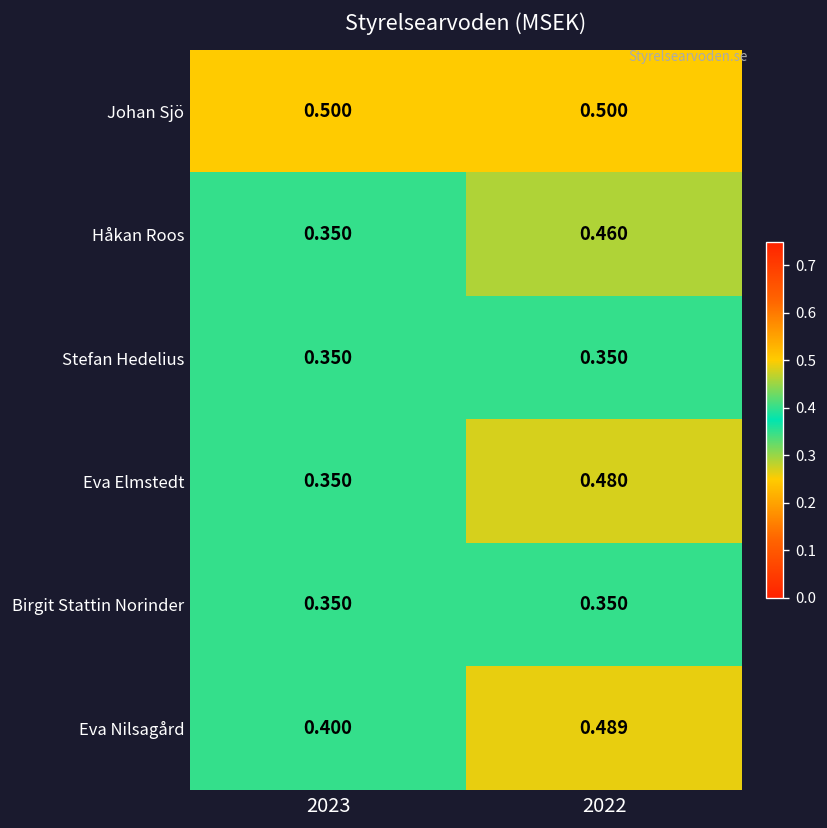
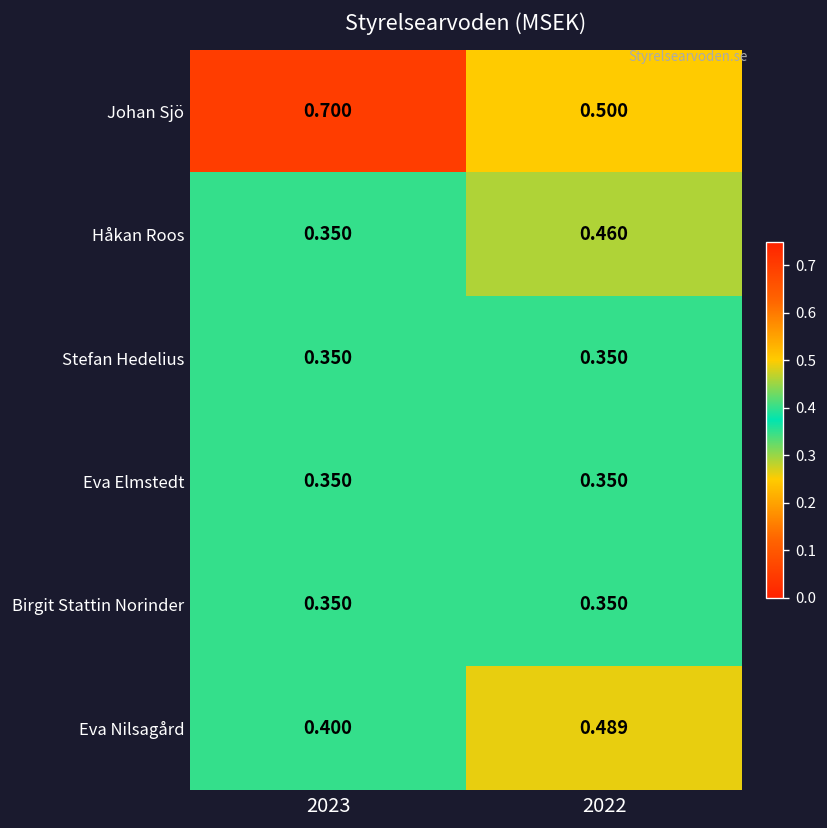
Johan Sjö, 2023: 0.500 -> 0.700
Eva Elmstedt, 2022: 0.480 -> 0.350
